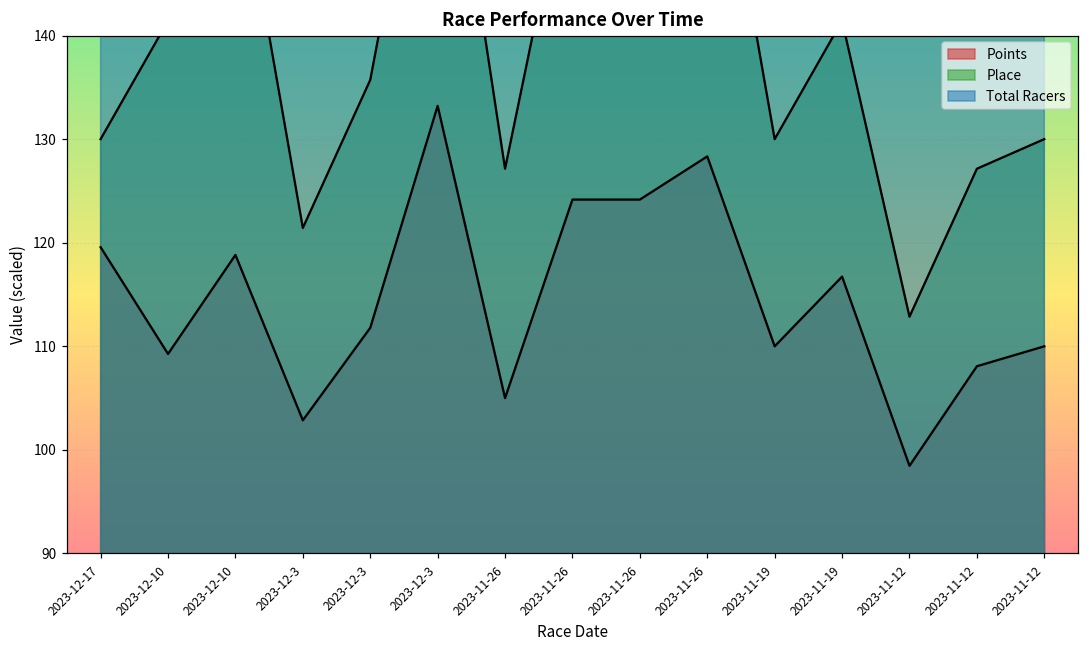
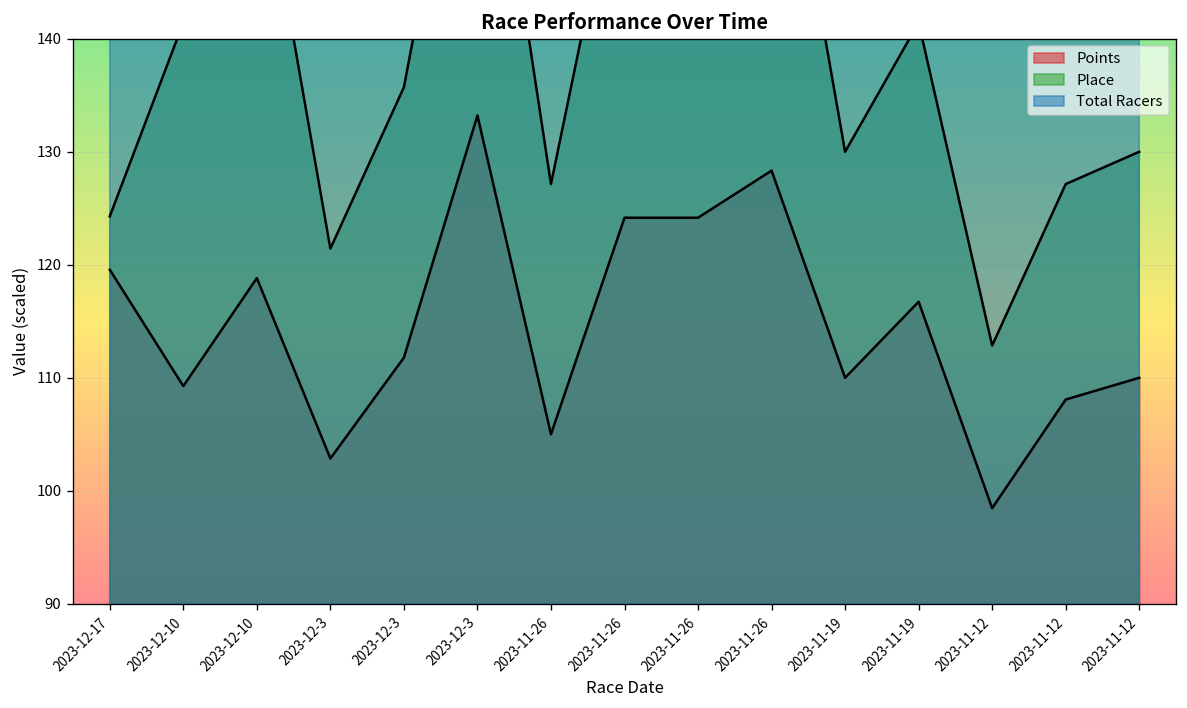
Place, 2023-12-17: 130 -> 124
